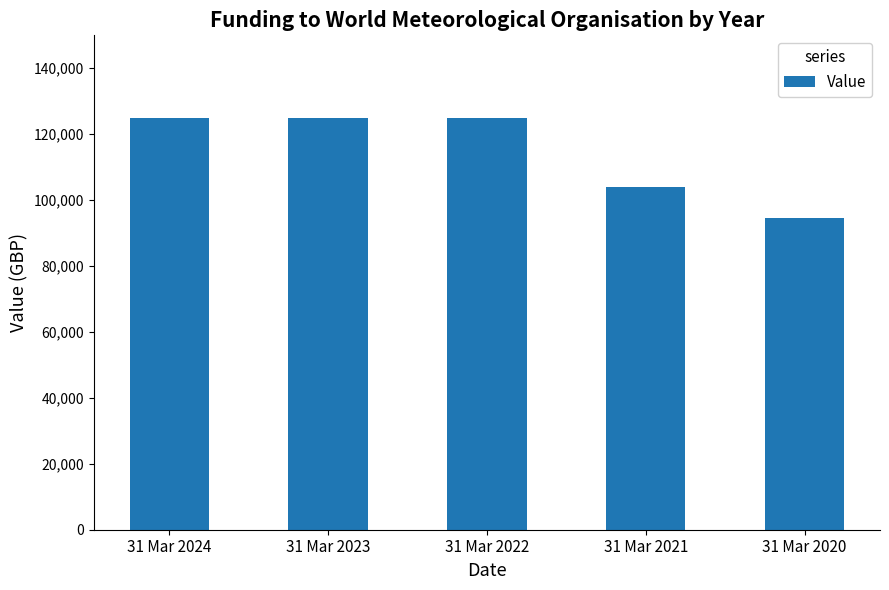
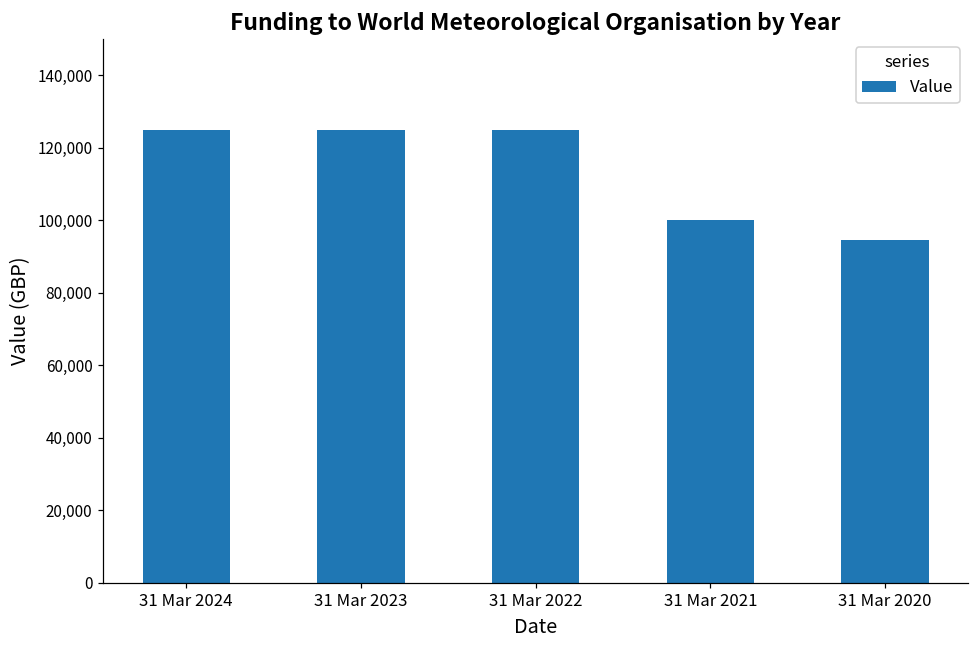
31 Mar 2021: 104,000 -> 100,000
